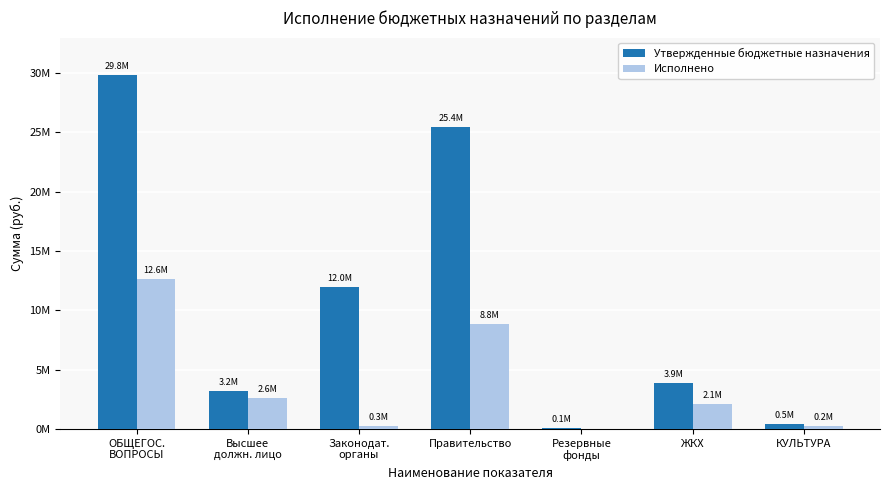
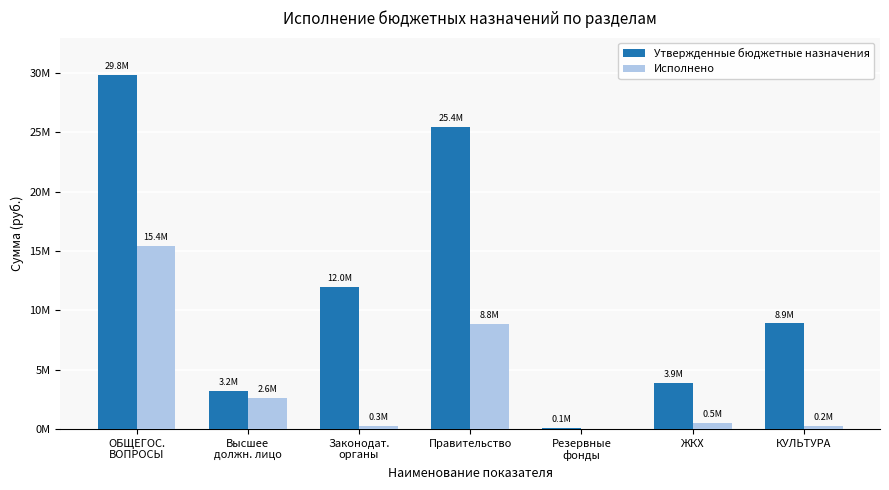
Исполнено, ОБЩЕГОС. ВОПРОСЫ: 12.6M -> 15.4M
Исполнено, ЖКХ: 2.1M -> 0.5M
Утвержденные бюджетные назначения, КУЛЬТУРА: 0.5M -> 8.9M
